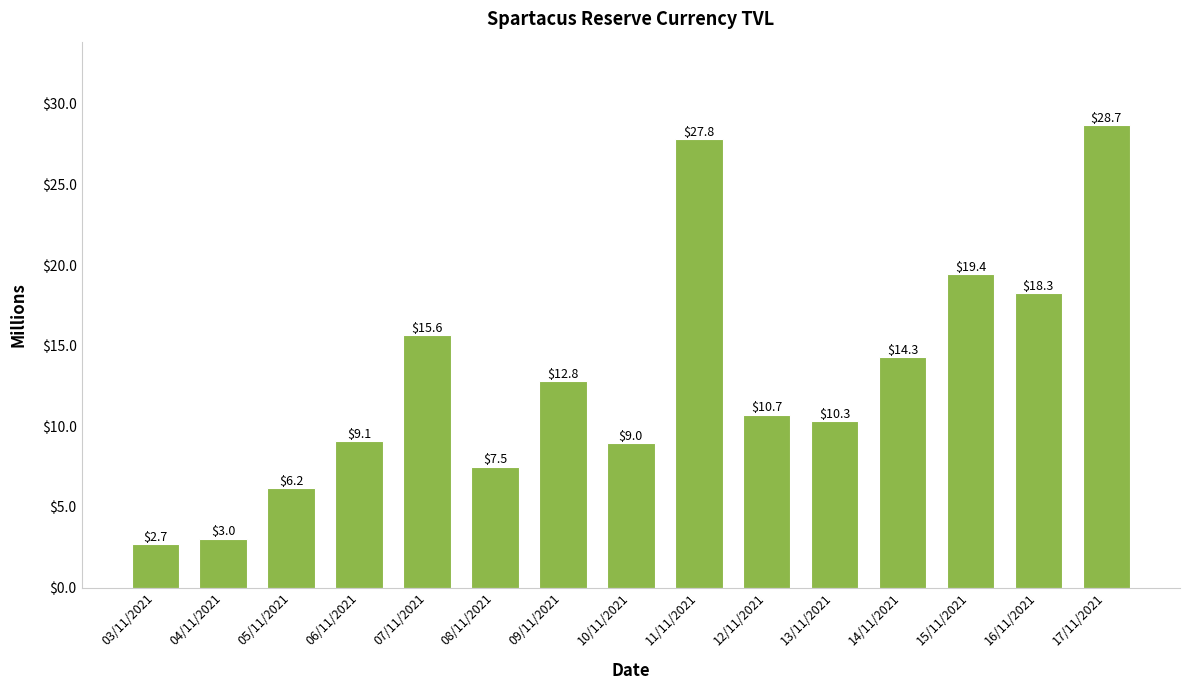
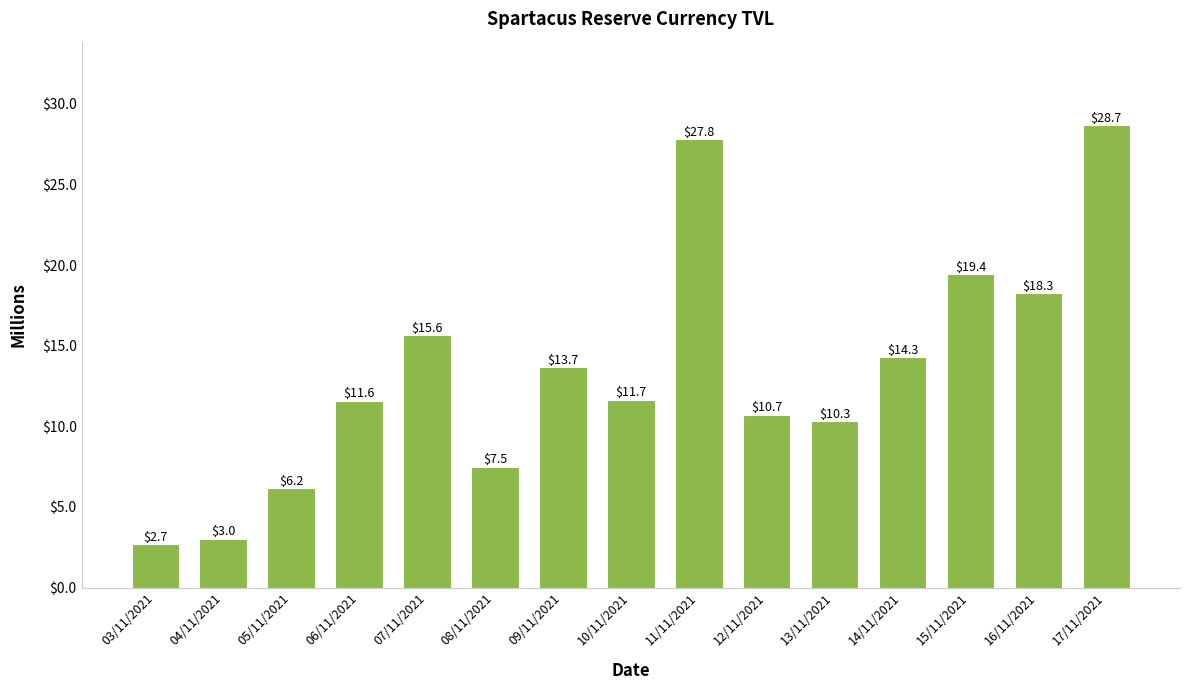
06/11/2021: $9.1 -> $11.6
09/11/2021: $12.8 -> $13.7
10/11/2021: $9.0 -> $11.7
